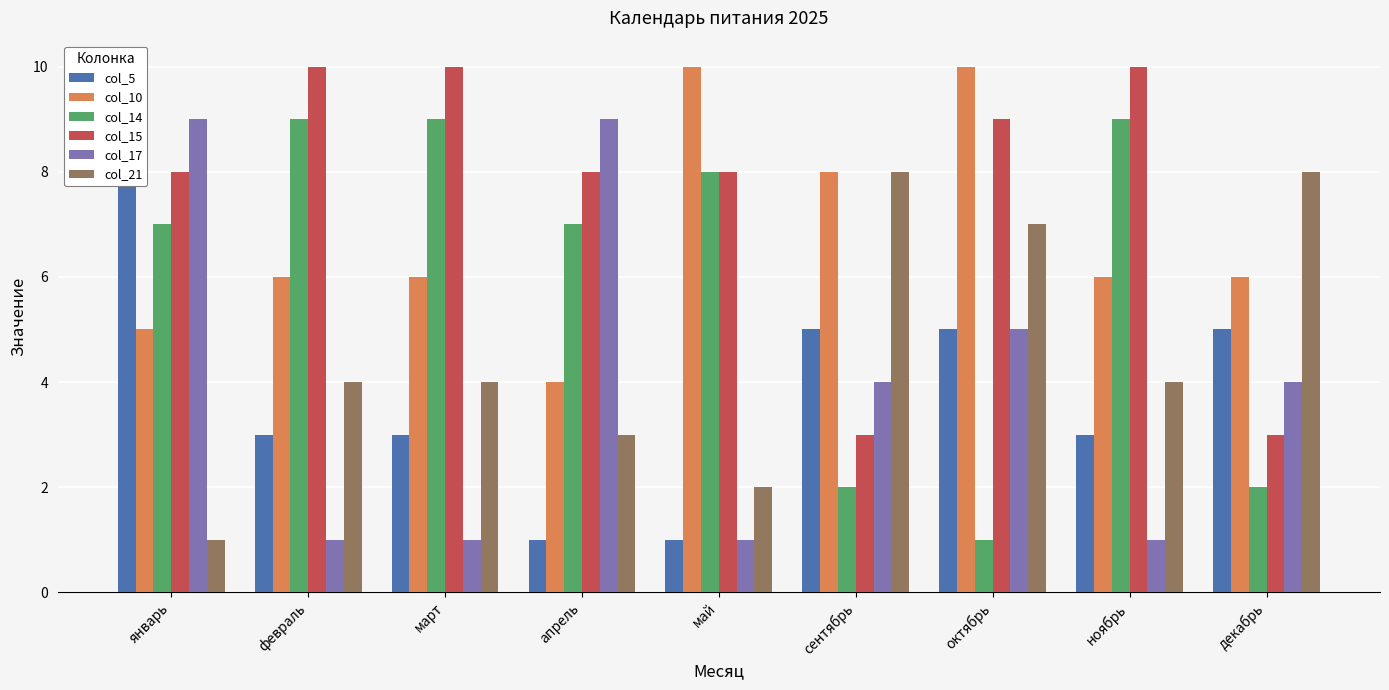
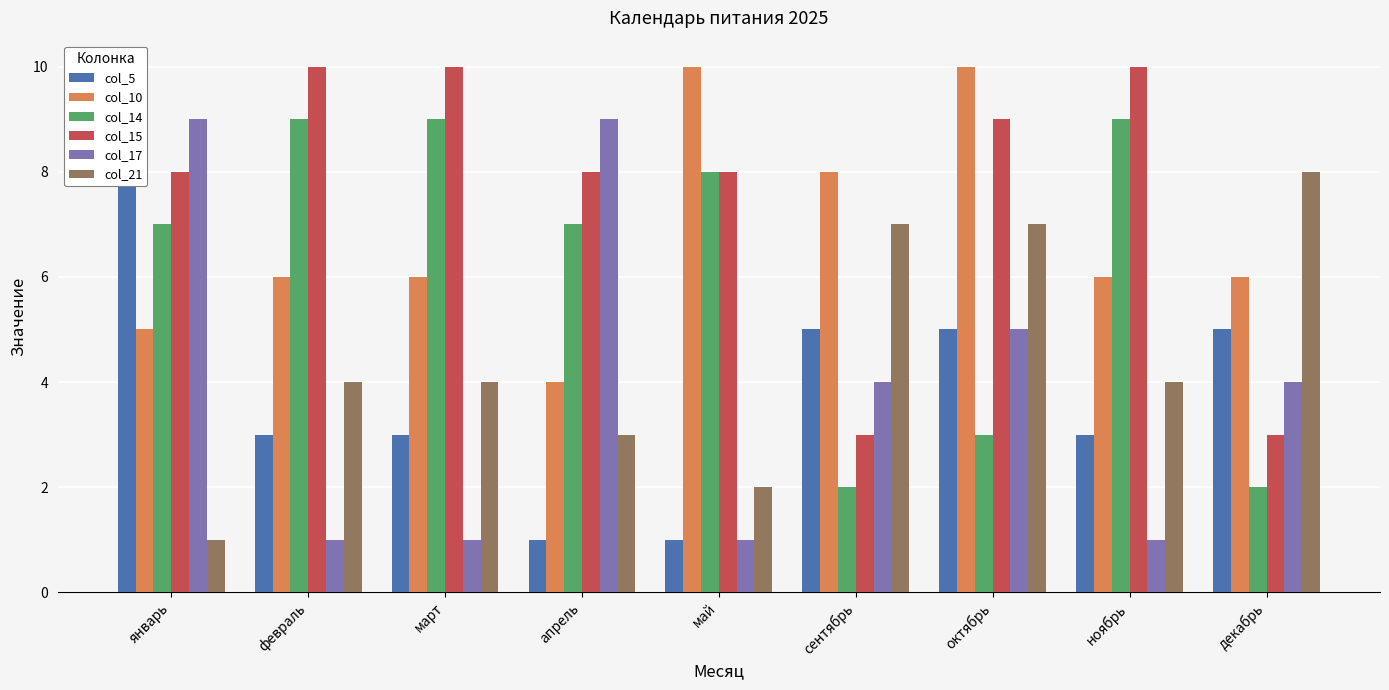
col_21, сентябрь: 8 -> 7
col_14, октябрь: 1 -> 3
